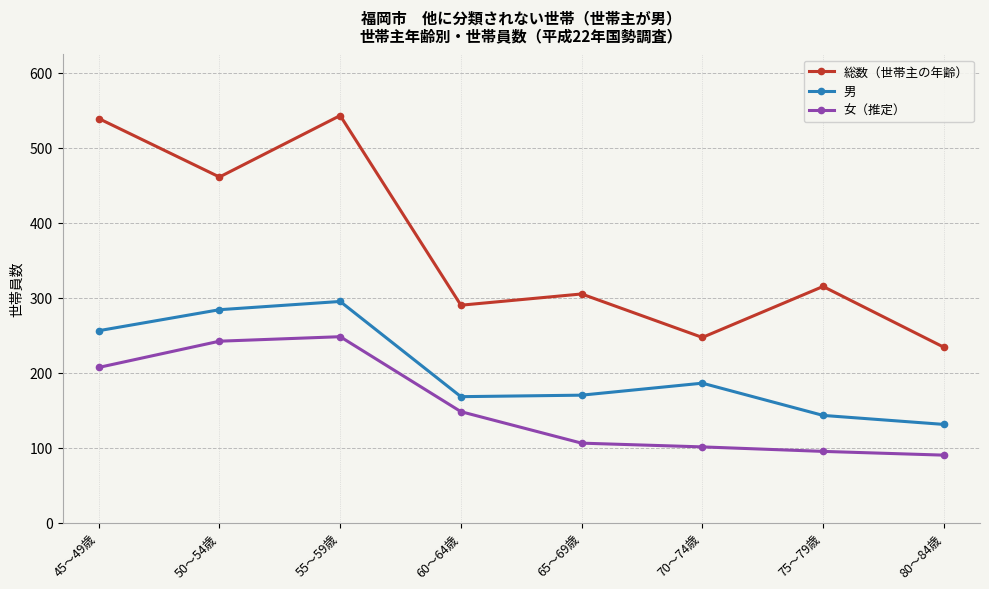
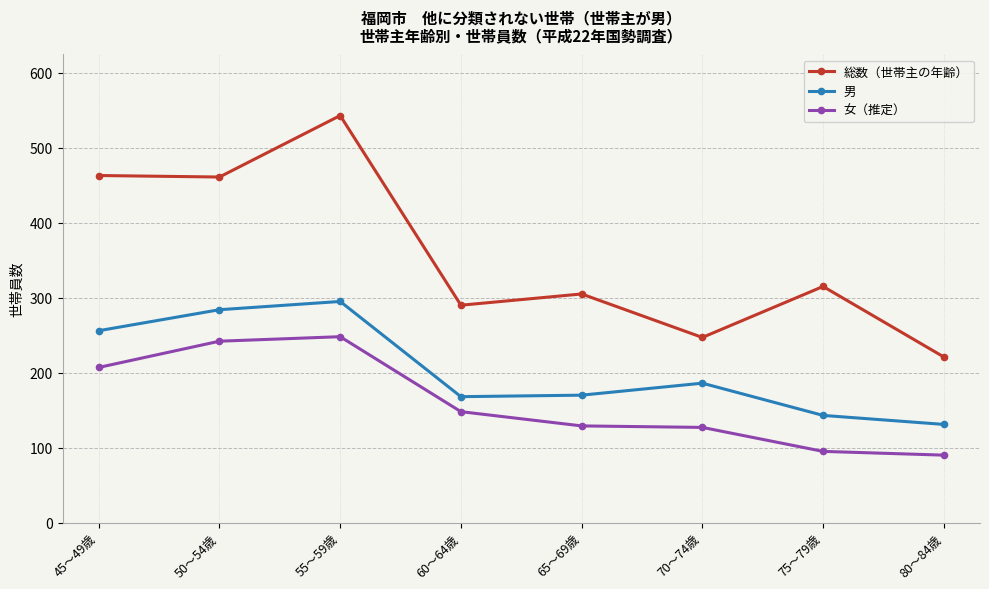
総数（世帯主の年齢）, 45～49歳: 540 -> 460
女（推定）, 65～69歳: 110 -> 130
女（推定）, 70～74歳: 100 -> 130
総数（世帯主の年齢）, 80～84歳: 230 -> 220
